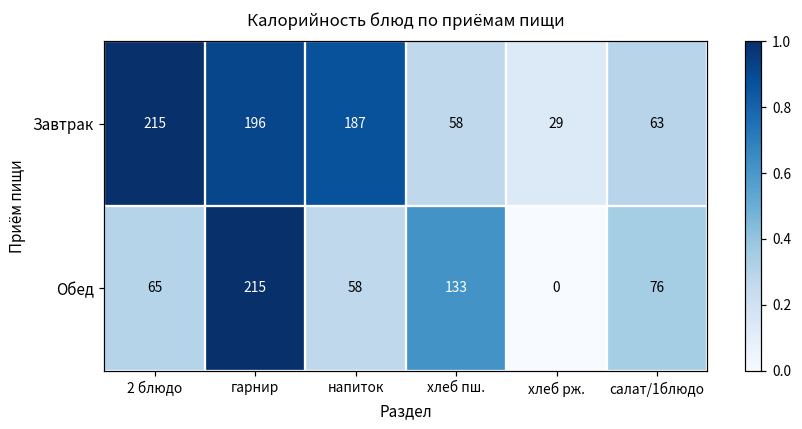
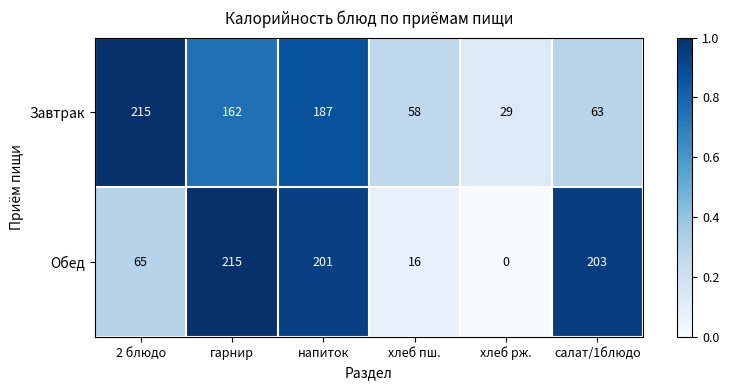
Завтрак, гарнир: 196 -> 162
Обед, напиток: 58 -> 201
Обед, хлеб пш.: 133 -> 16
Обед, салат/1блюдо: 76 -> 203
